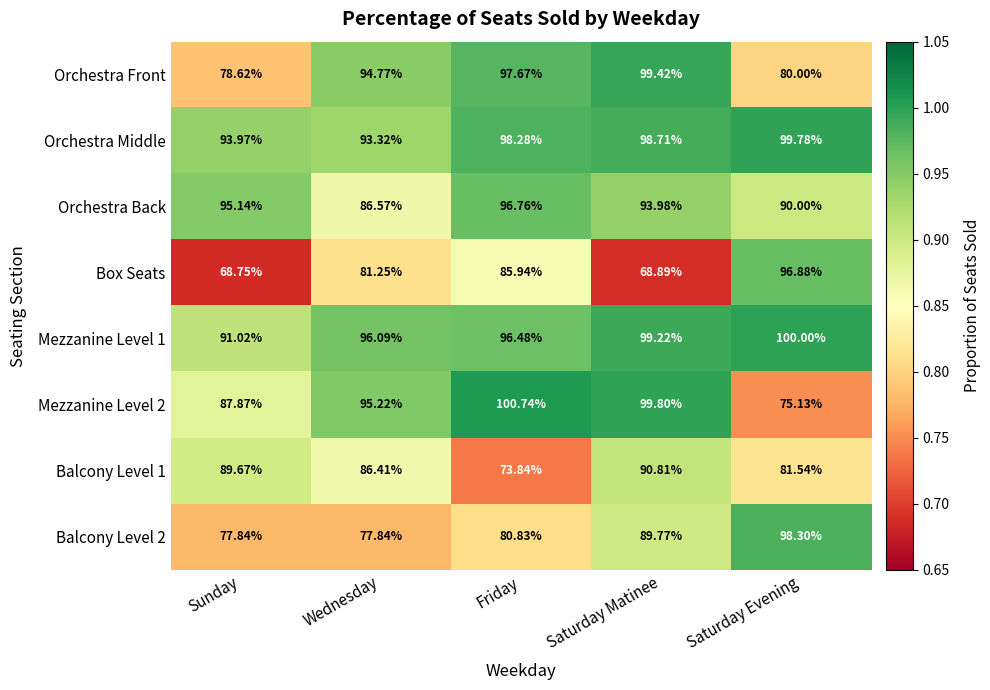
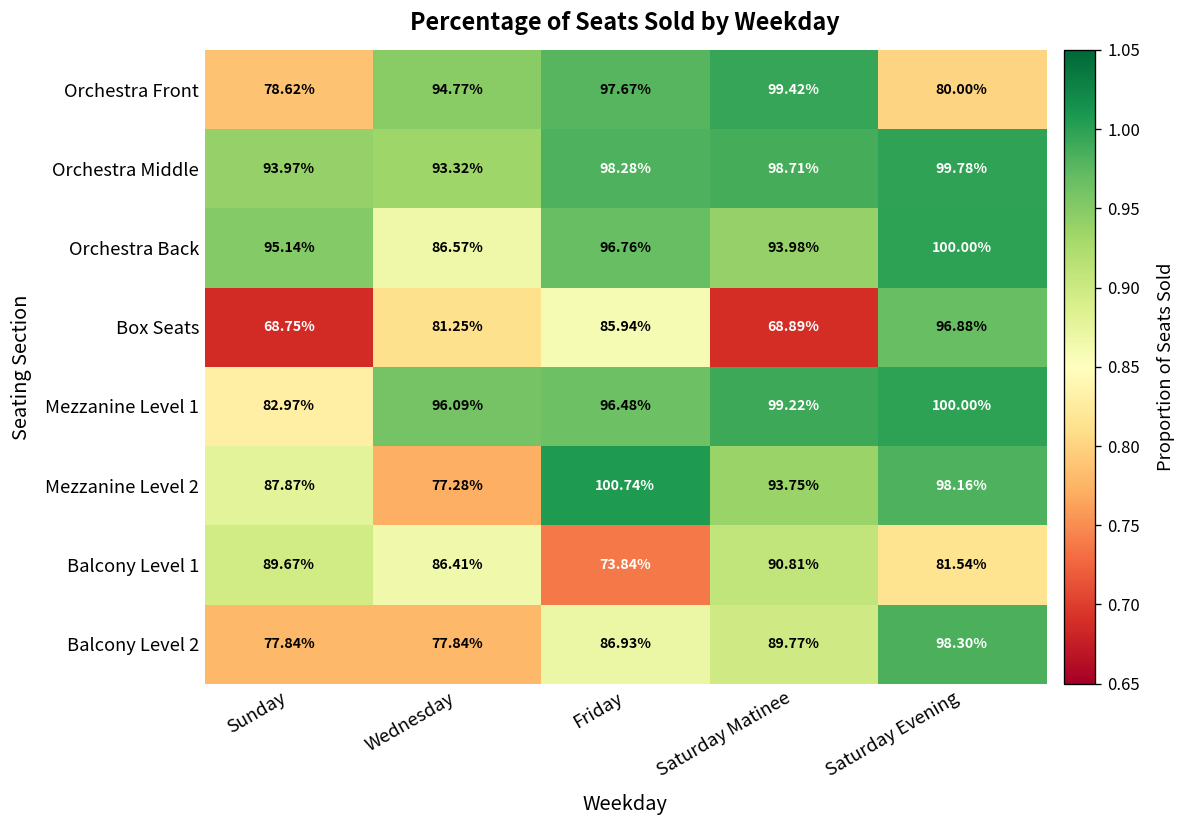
Orchestra Back, Saturday Evening: 90.00% -> 100.00%
Mezzanine Level 1, Sunday: 91.02% -> 82.97%
Mezzanine Level 2, Wednesday: 95.22% -> 77.28%
Mezzanine Level 2, Saturday Matinee: 99.80% -> 93.75%
Mezzanine Level 2, Saturday Evening: 75.13% -> 98.16%
Balcony Level 2, Friday: 80.83% -> 86.93%
